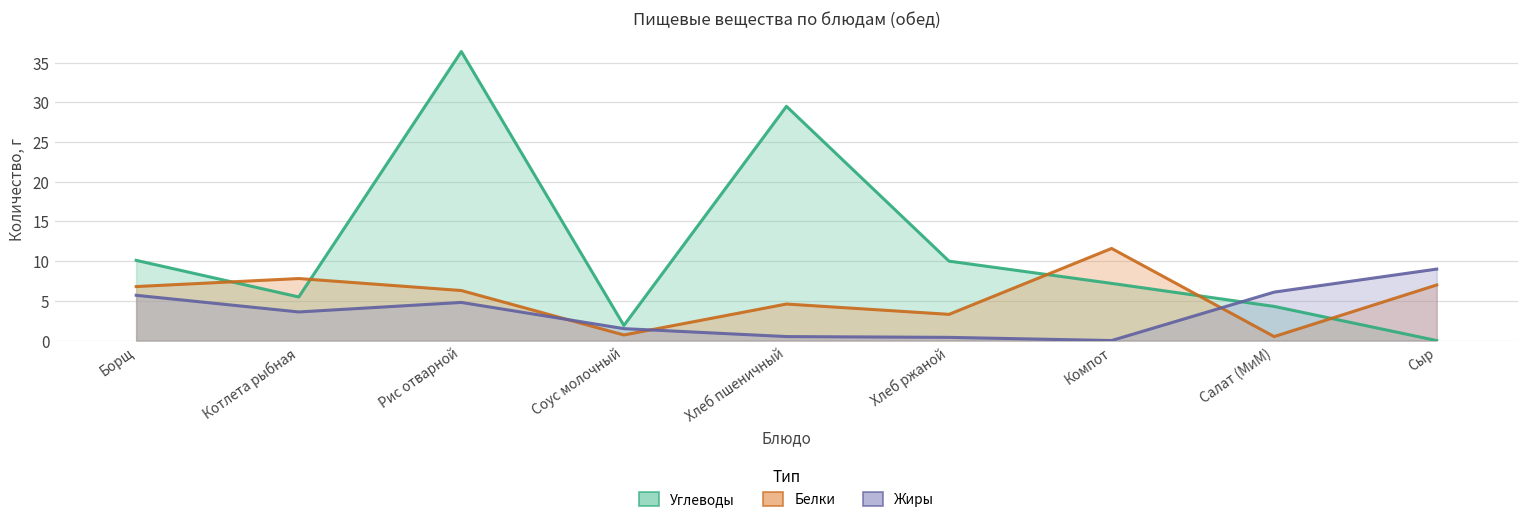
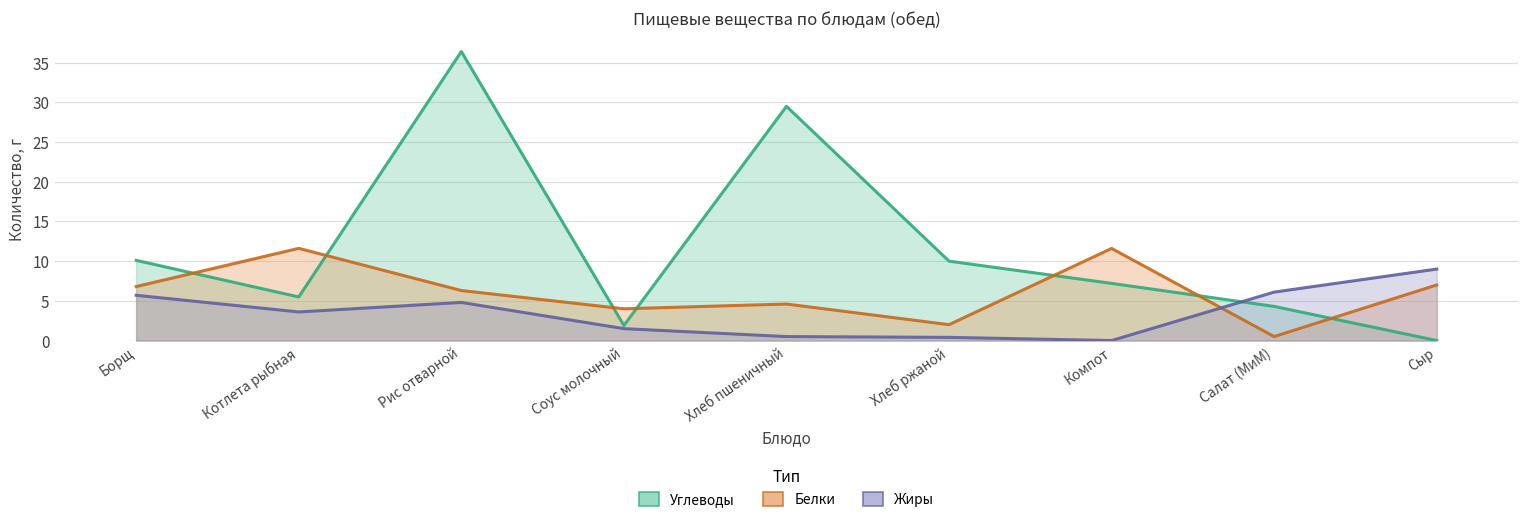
Белки, Котлета рыбная: 8 -> 12
Белки, Соус молочный: 1 -> 4
Белки, Хлеб ржаной: 3 -> 2
